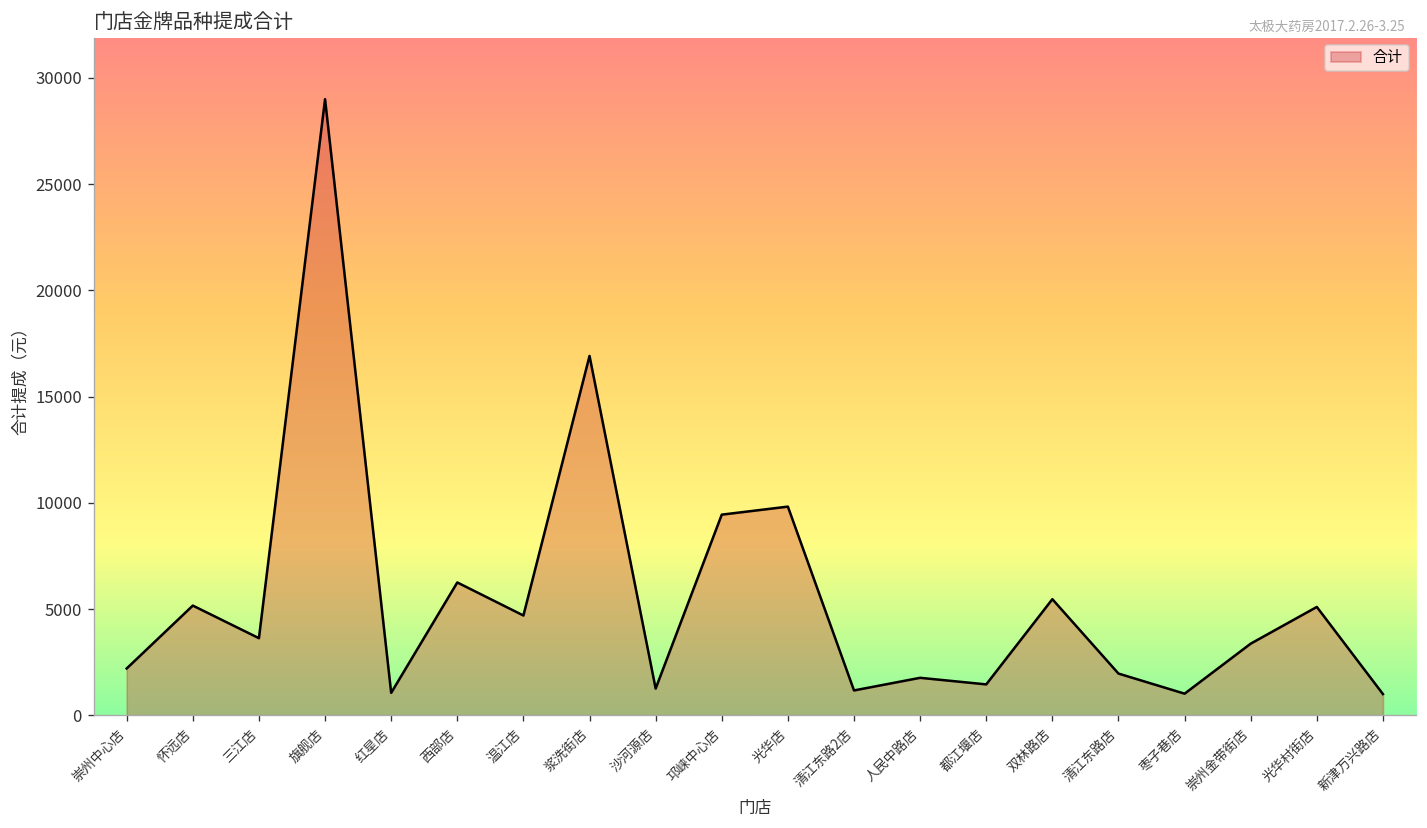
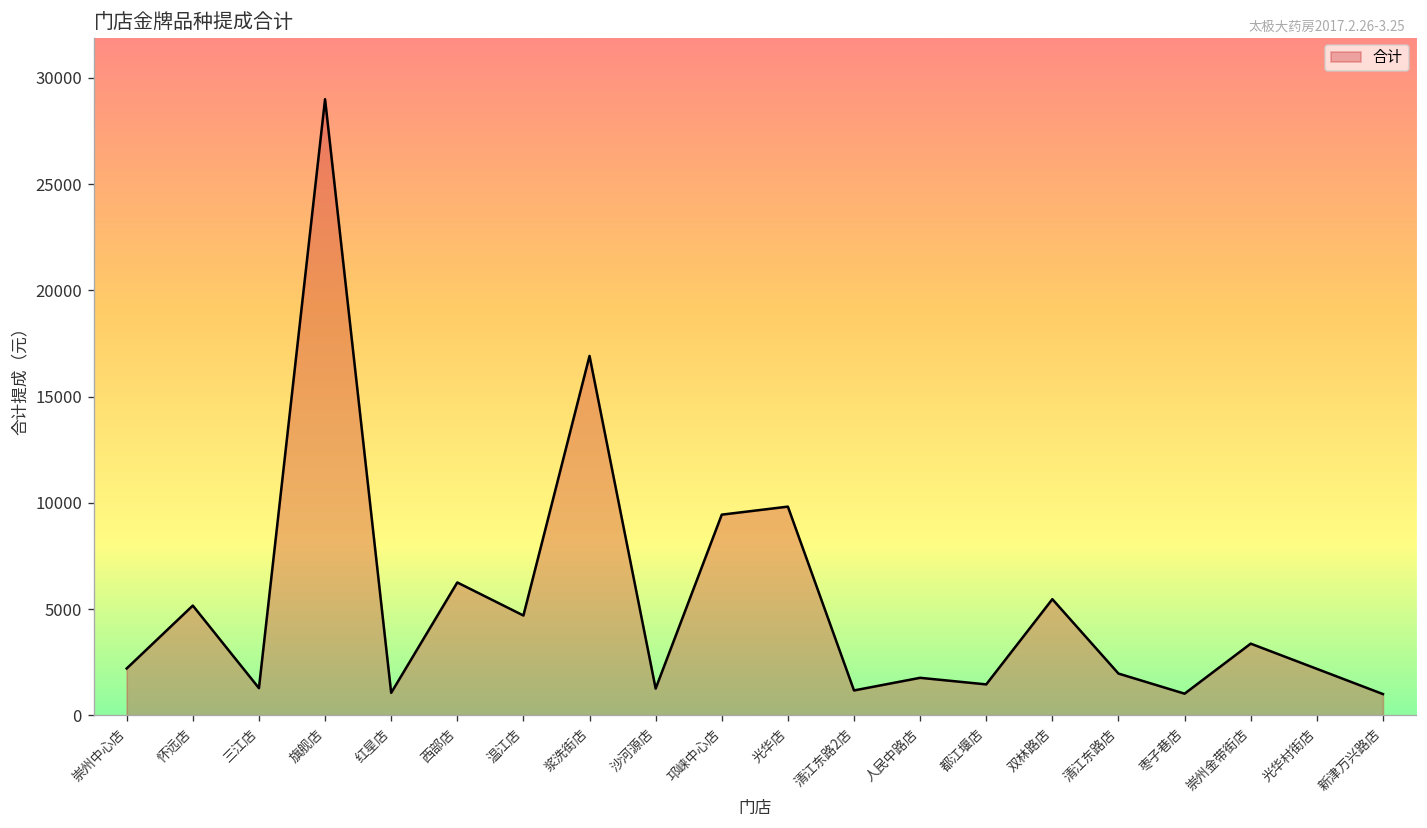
三江店: 3600 -> 1300
光华村街店: 5100 -> 2200
